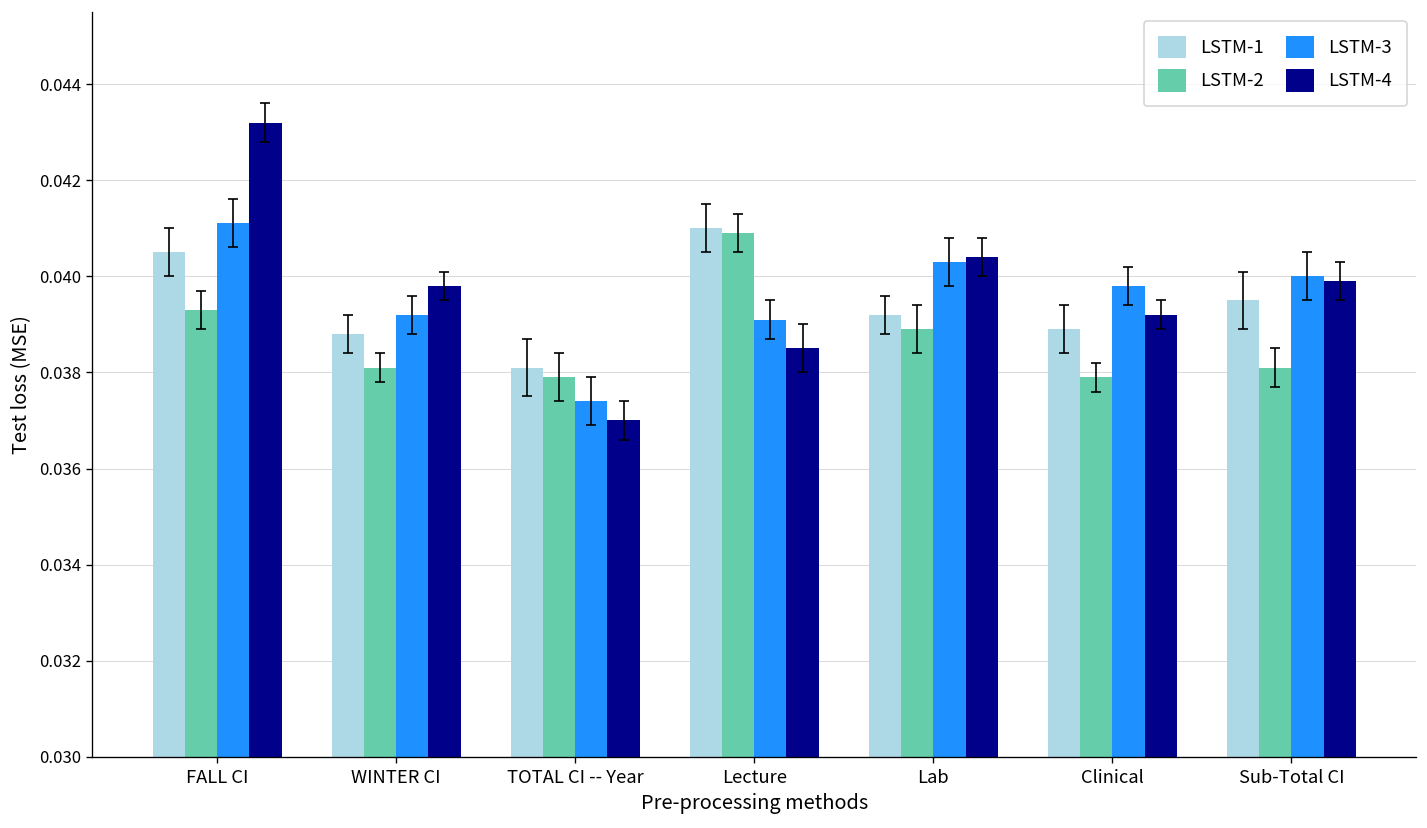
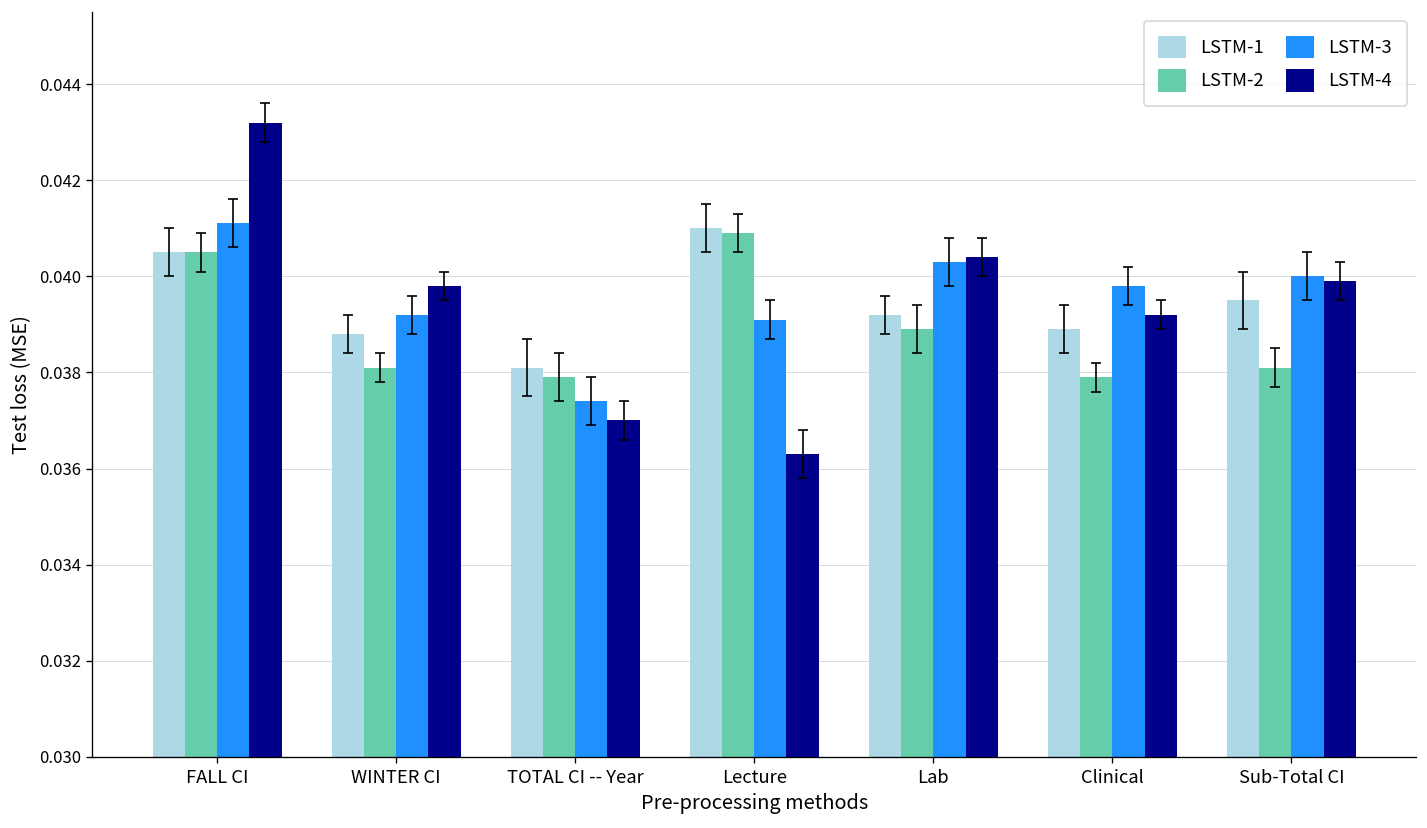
LSTM-2, FALL CI: 0.0393 -> 0.0405
LSTM-4, Lecture: 0.0385 -> 0.0363
